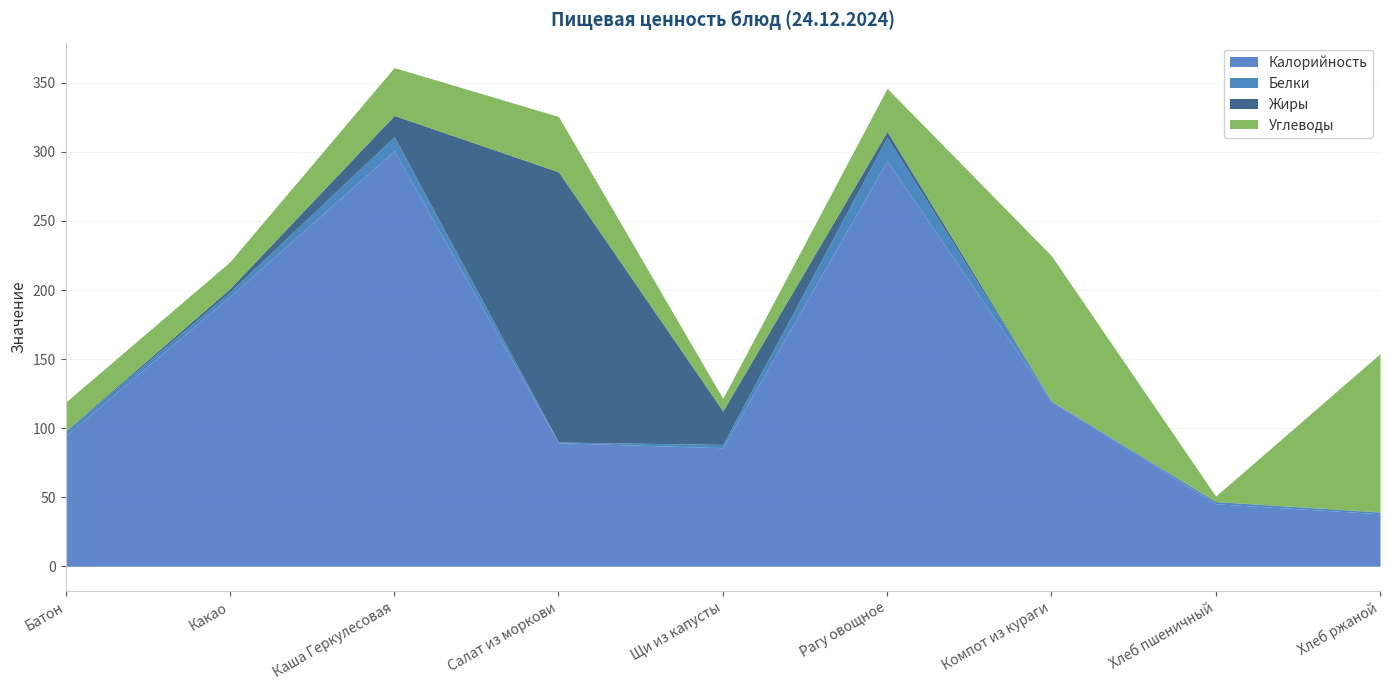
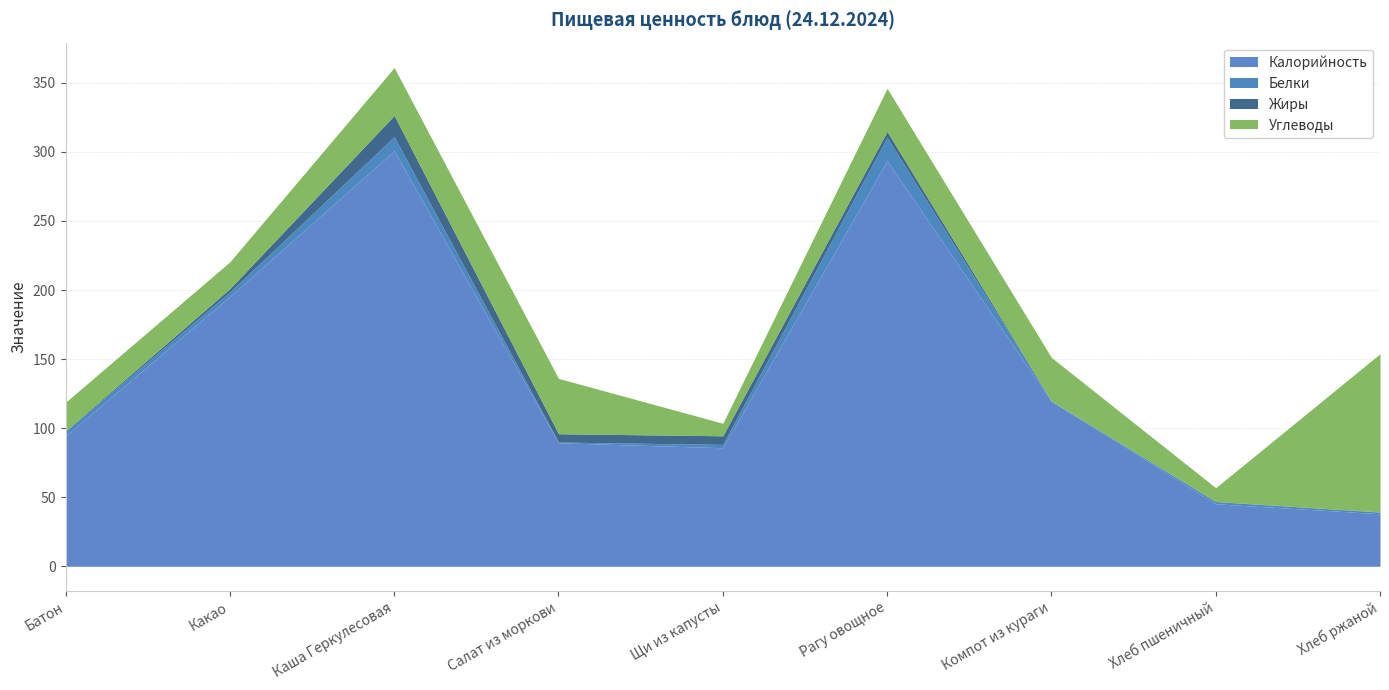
Жиры, Салат из моркови: 196 -> 6
Жиры, Щи из капусты: 24 -> 6
Углеводы, Компот из кураги: 105 -> 31
Углеводы, Хлеб пшеничный: 4 -> 10
